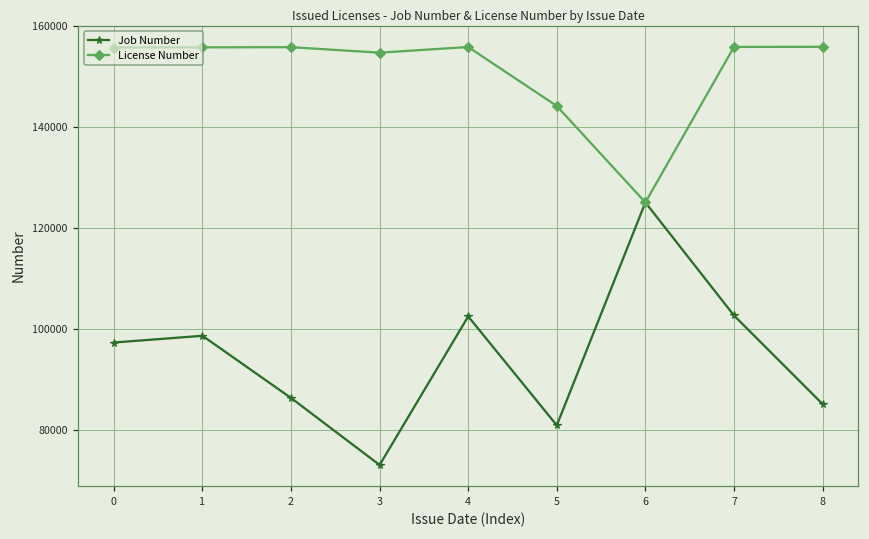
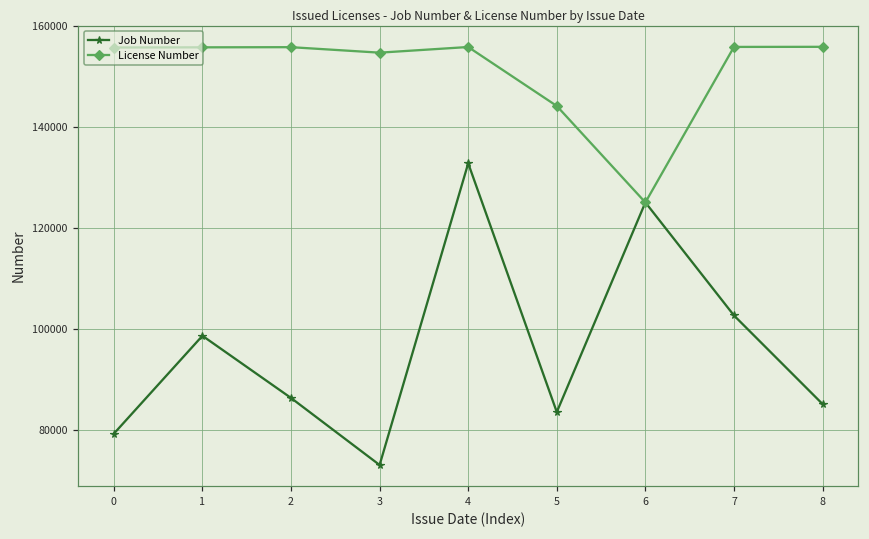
Job Number, 0: 97000 -> 79000
Job Number, 4: 103000 -> 133000
Job Number, 5: 81000 -> 84000
